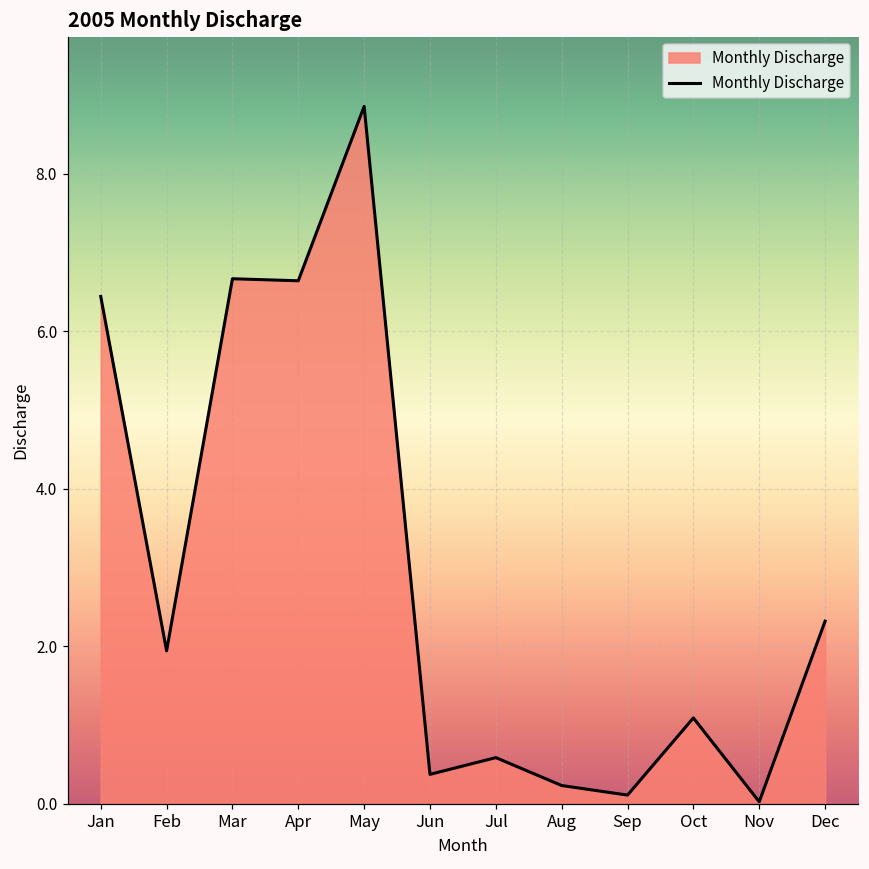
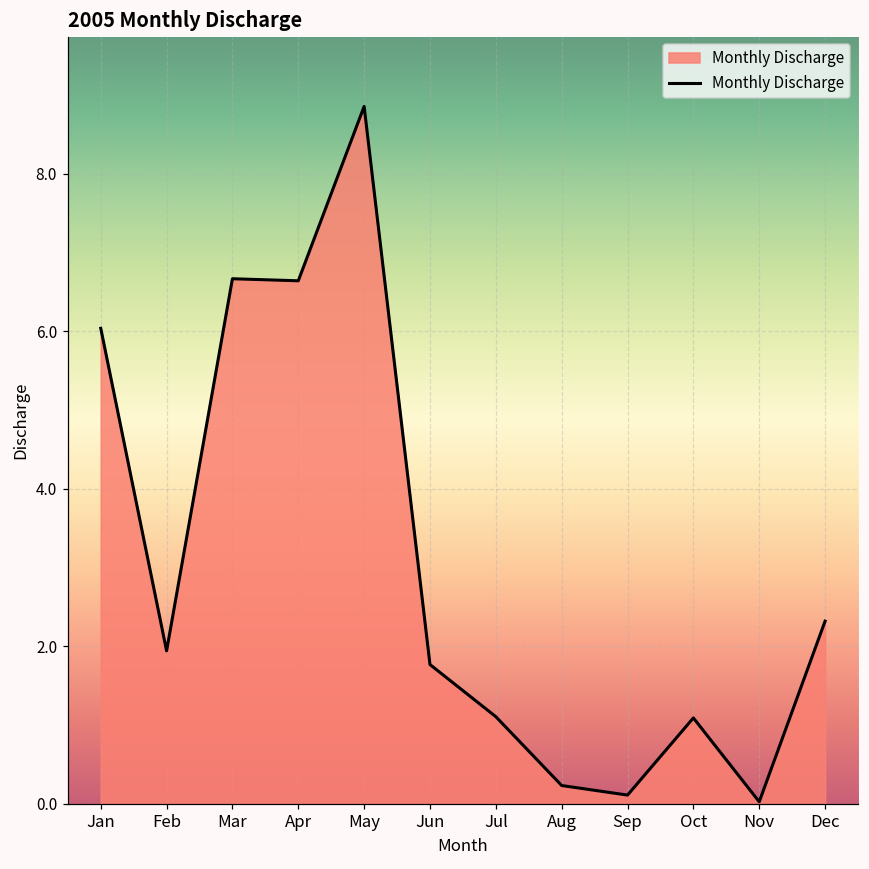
Jan: 6.4 -> 6.0
Jun: 0.4 -> 1.8
Jul: 0.6 -> 1.1
